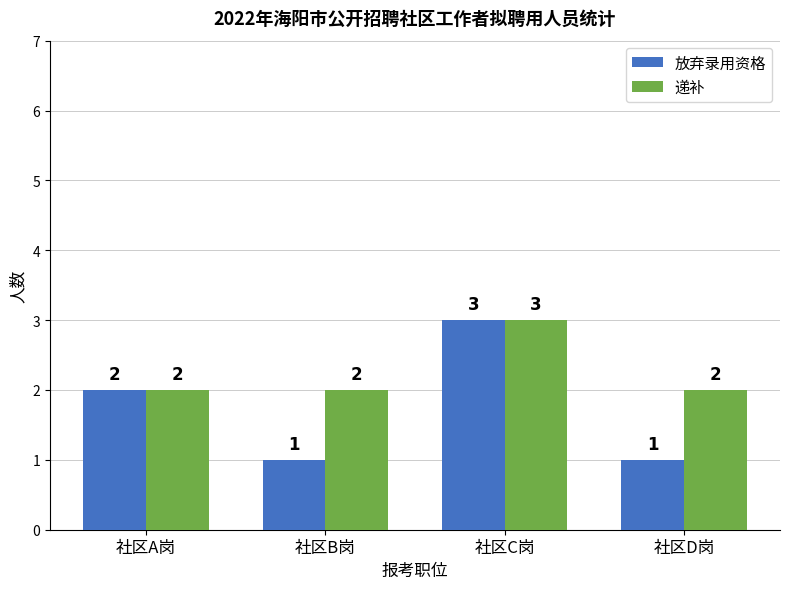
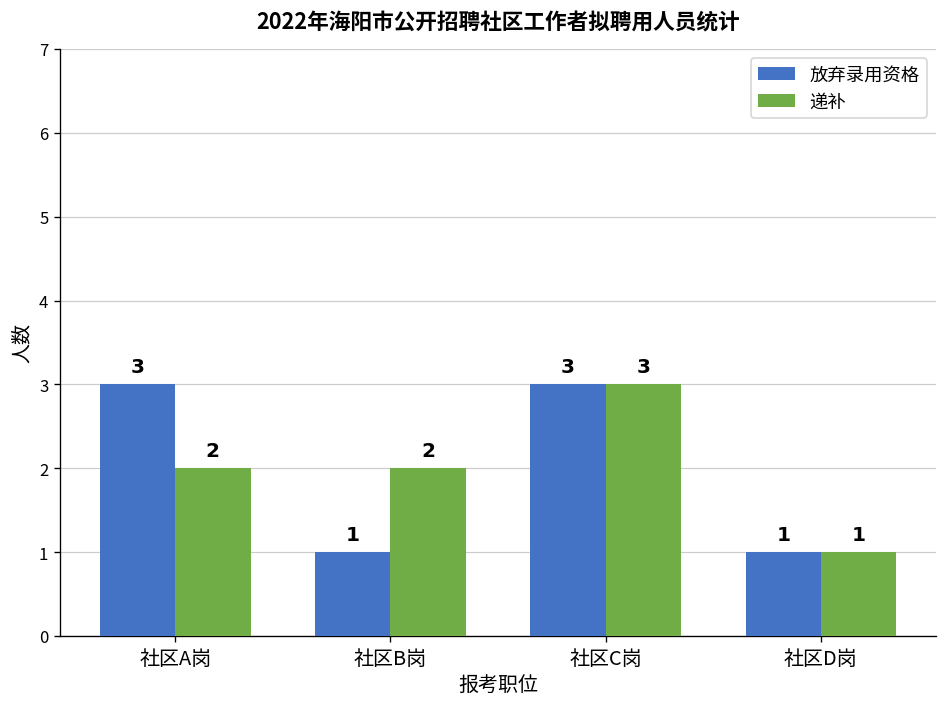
放弃录用资格, 社区A岗: 2 -> 3
递补, 社区D岗: 2 -> 1
